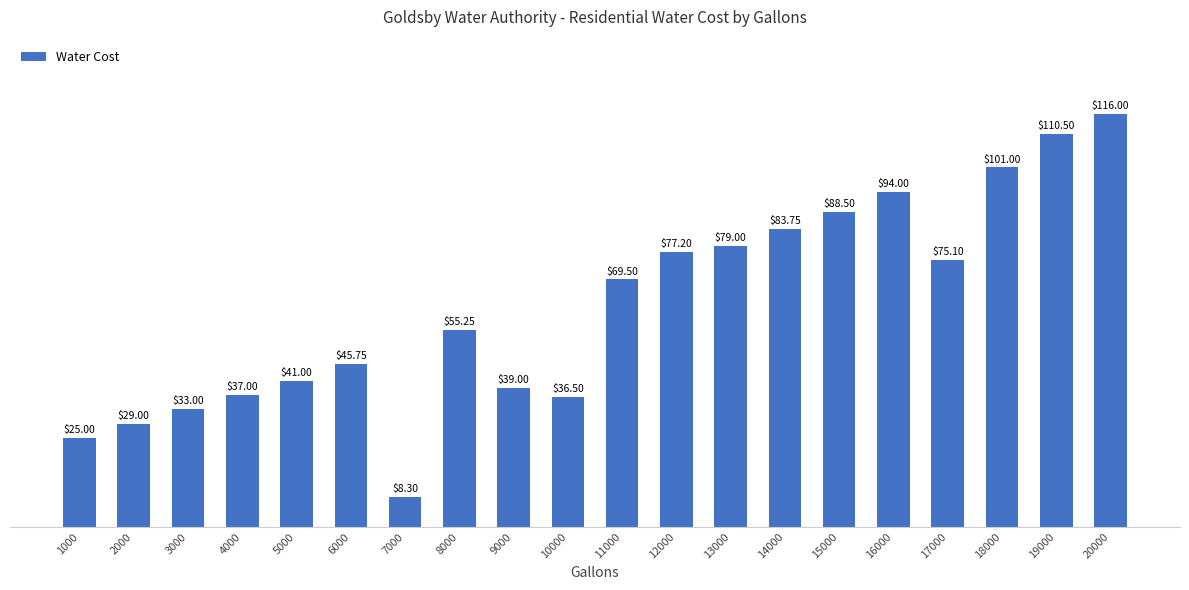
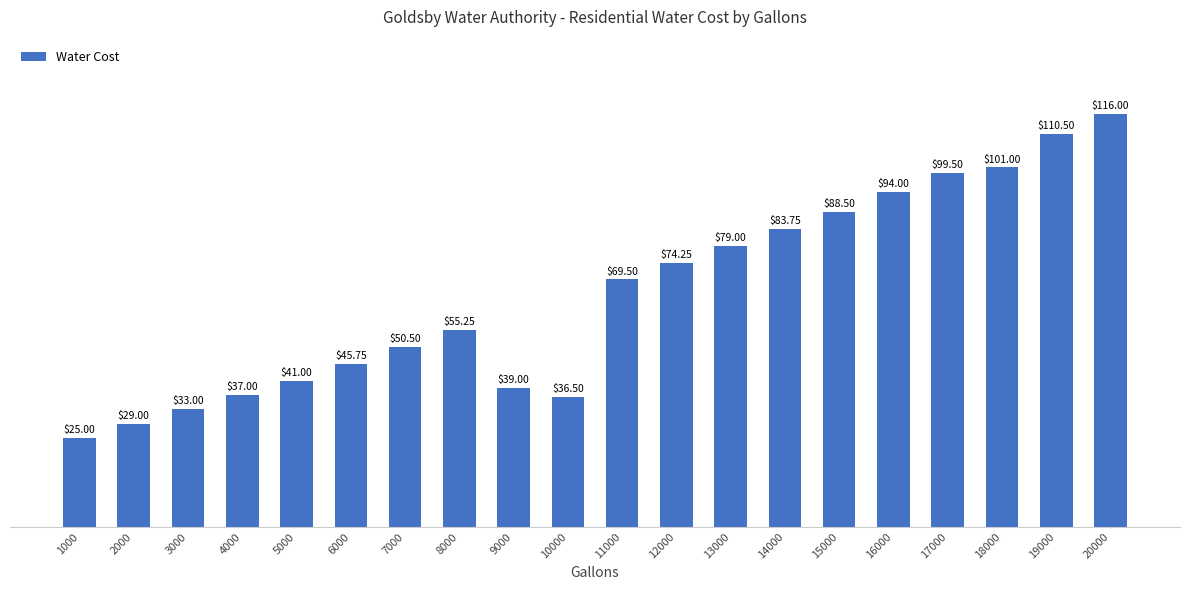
7000: $8.30 -> $50.50
12000: $77.20 -> $74.25
17000: $75.10 -> $99.50
